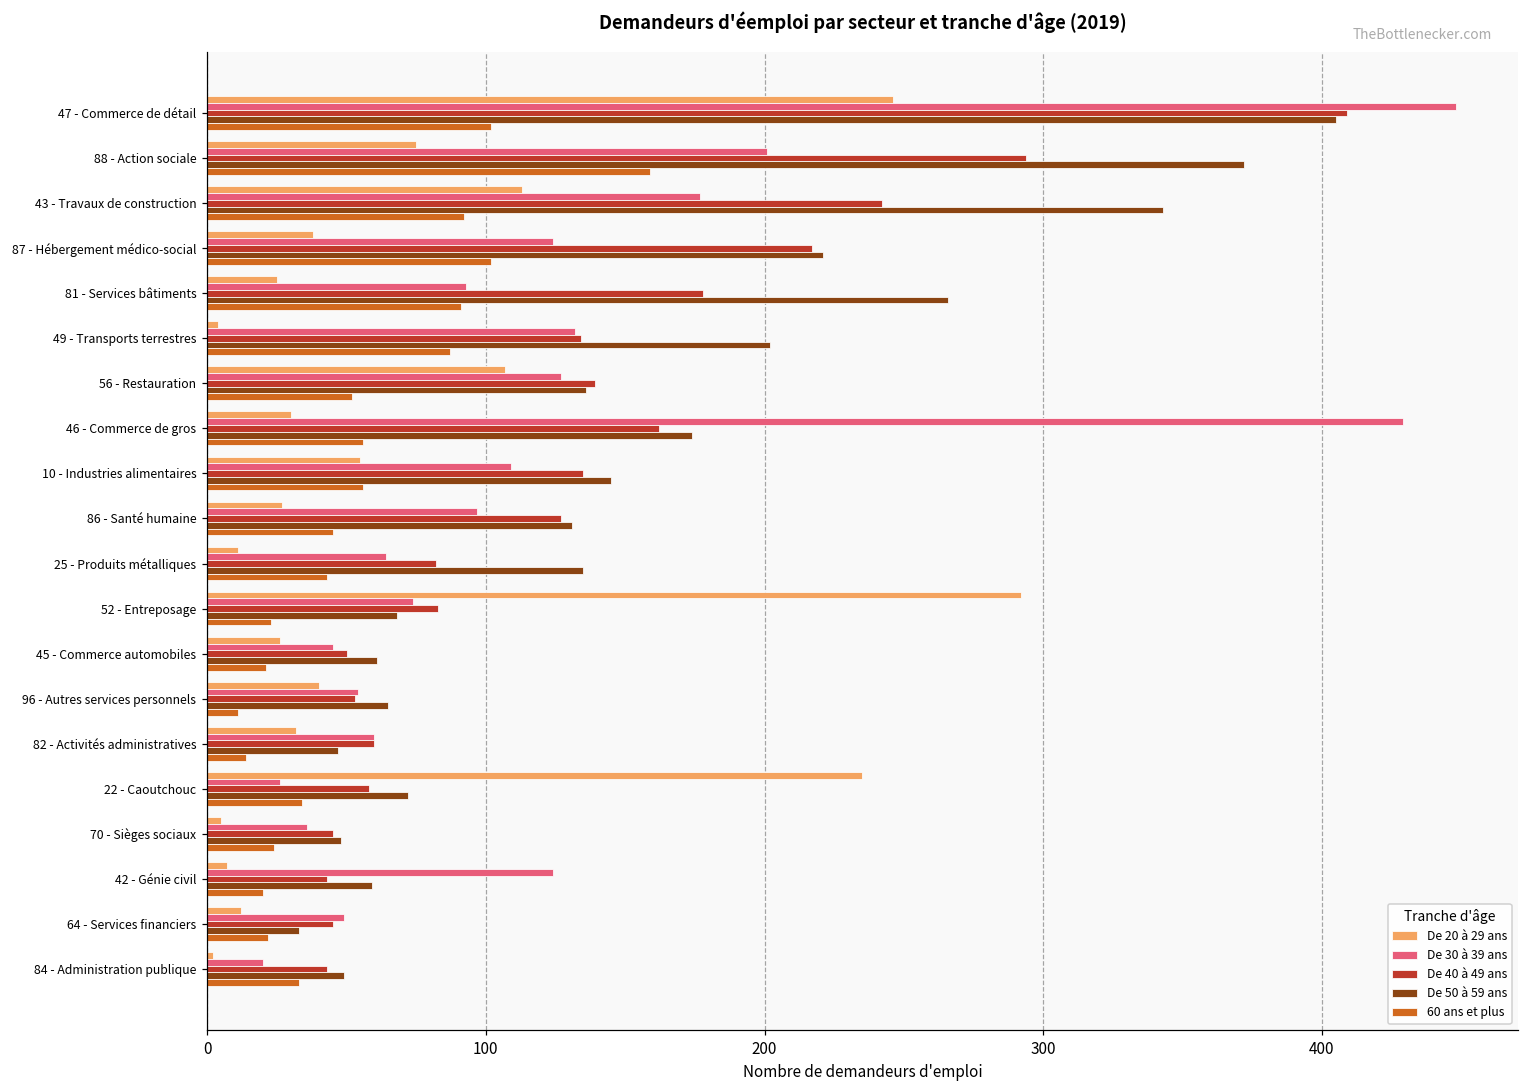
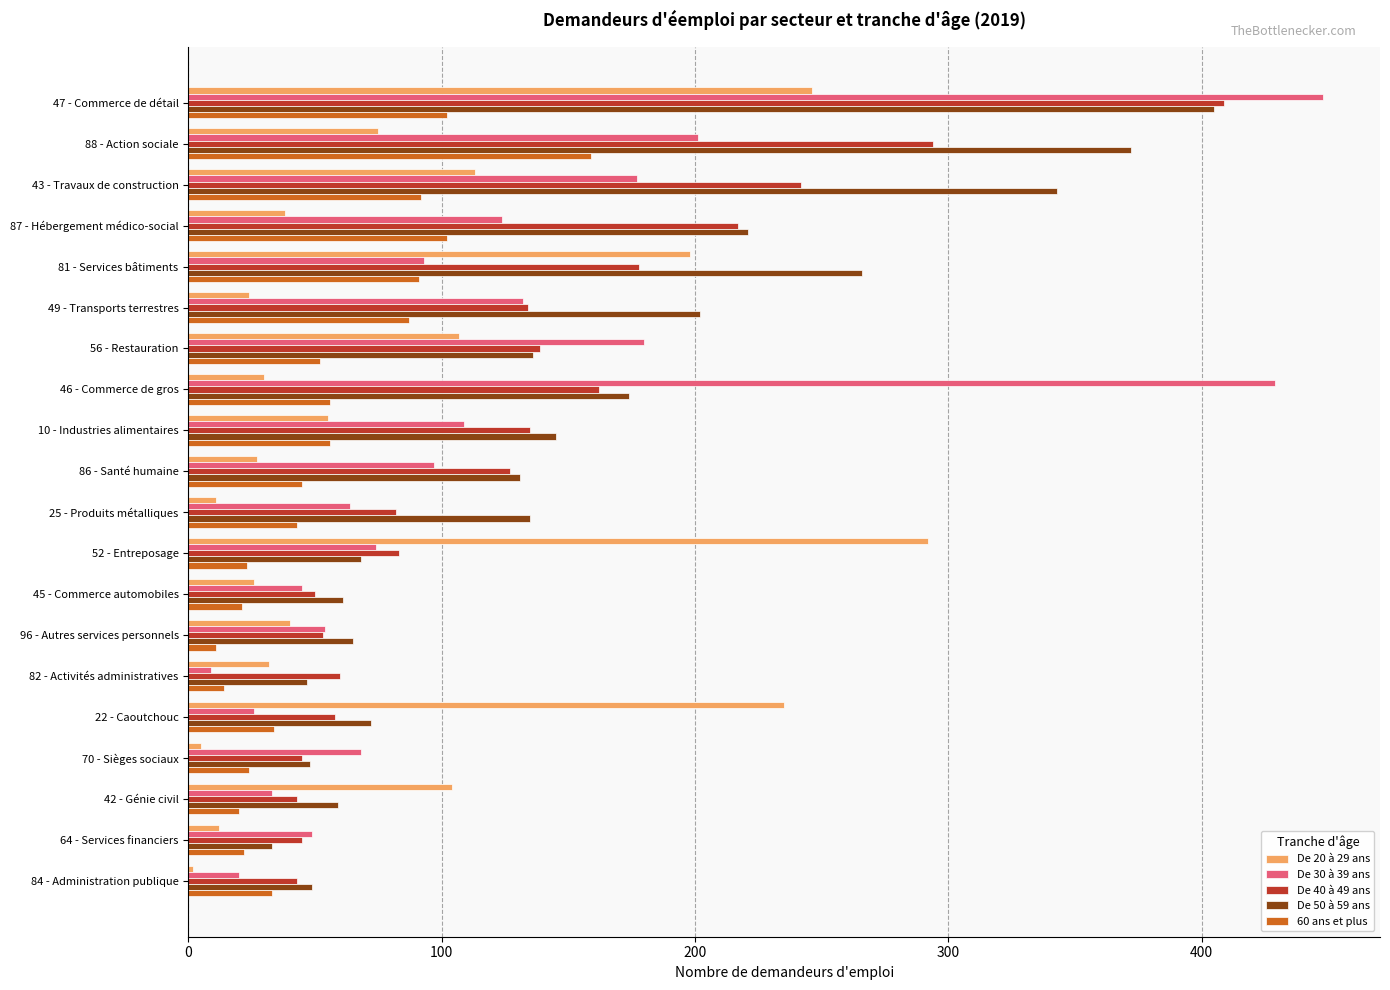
De 20 à 29 ans, 81 - Services bâtiments: 25 -> 198
De 20 à 29 ans, 49 - Transports terrestres: 4 -> 24
De 30 à 39 ans, 56 - Restauration: 127 -> 180
De 30 à 39 ans, 82 - Activités administratives: 60 -> 9
De 30 à 39 ans, 70 - Sièges sociaux: 36 -> 68
De 20 à 29 ans, 42 - Génie civil: 7 -> 104
De 30 à 39 ans, 42 - Génie civil: 124 -> 33
